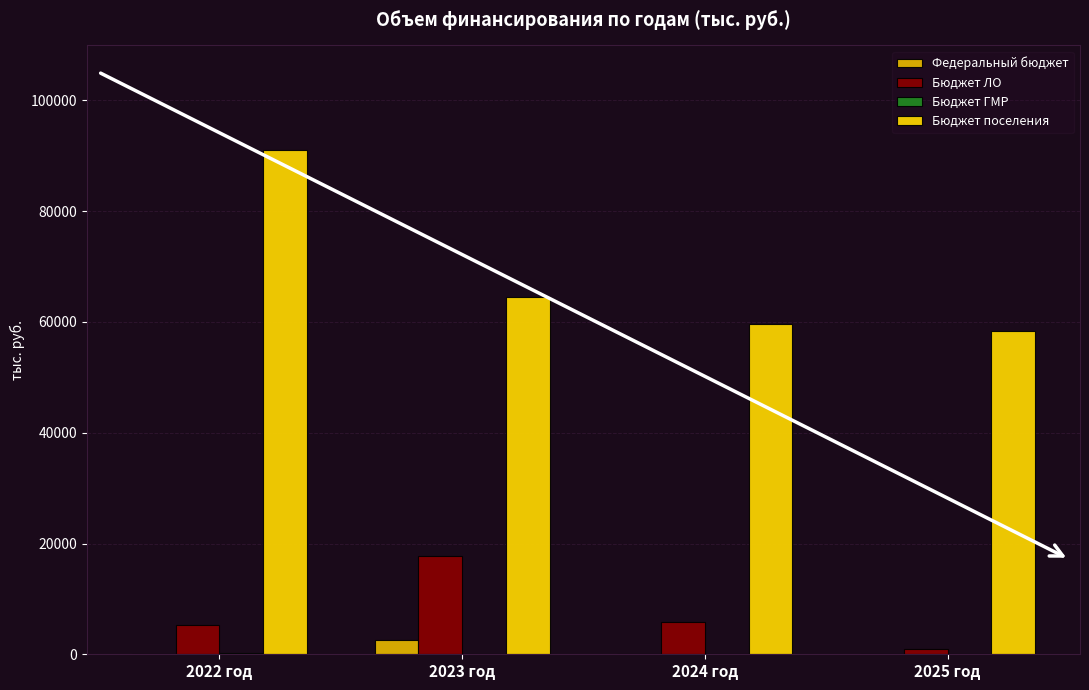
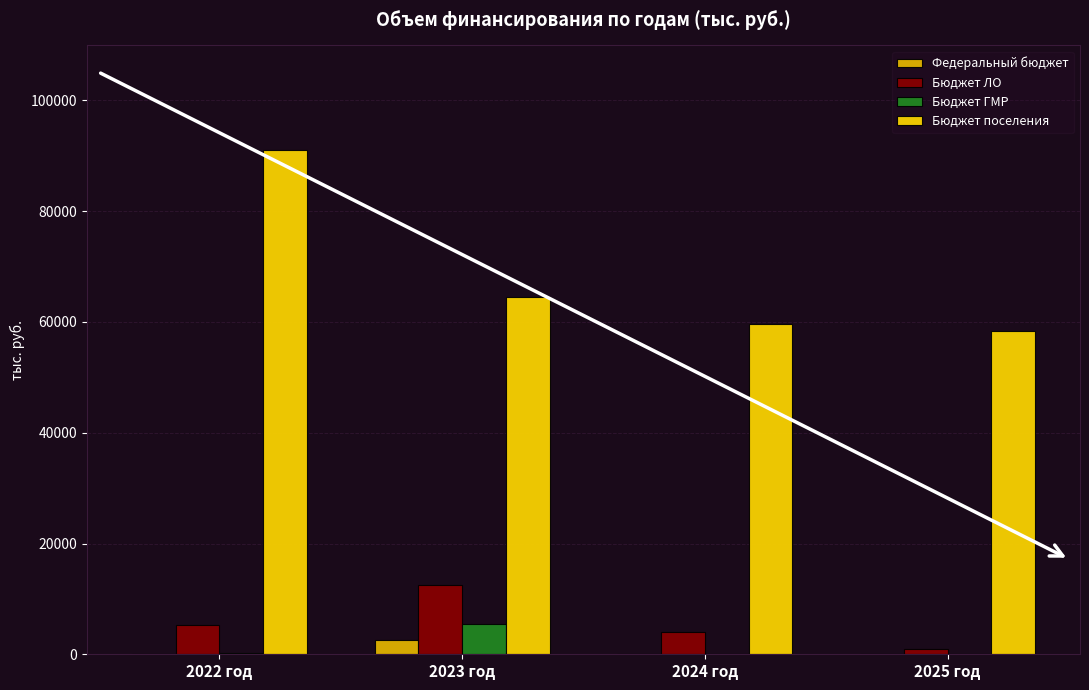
Бюджет ЛО, 2023 год: 18000 -> 13000
Бюджет ГМР, 2023 год: 0 -> 5000
Бюджет ЛО, 2024 год: 6000 -> 4000
